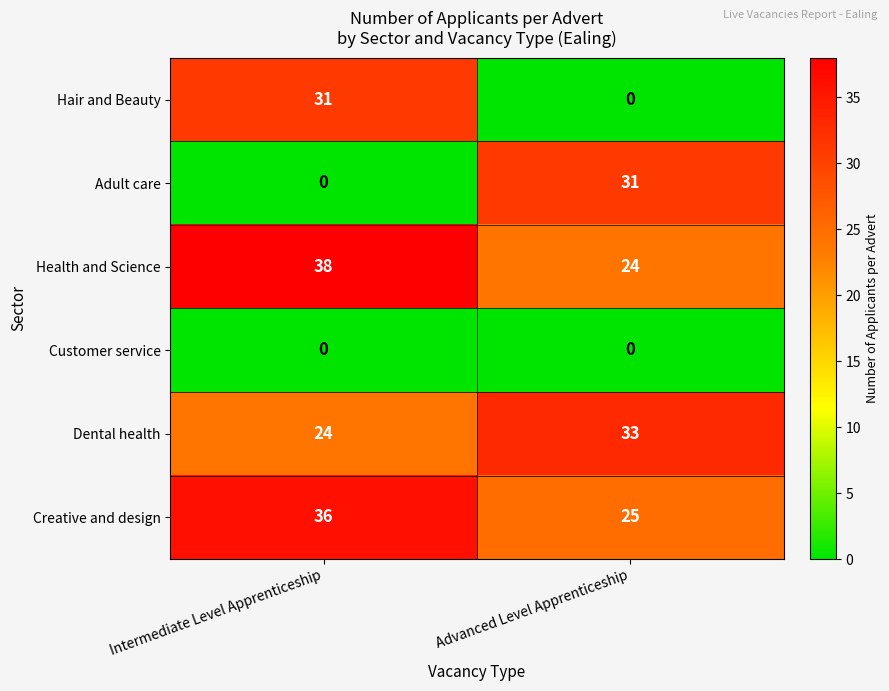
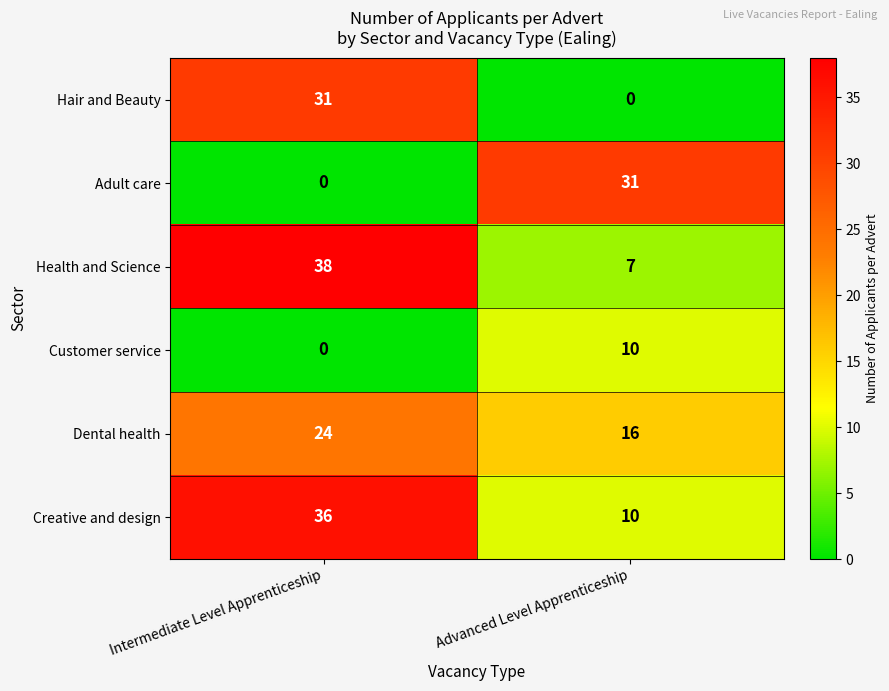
Health and Science, Advanced Level Apprenticeship: 24 -> 7
Customer service, Advanced Level Apprenticeship: 0 -> 10
Dental health, Advanced Level Apprenticeship: 33 -> 16
Creative and design, Advanced Level Apprenticeship: 25 -> 10
